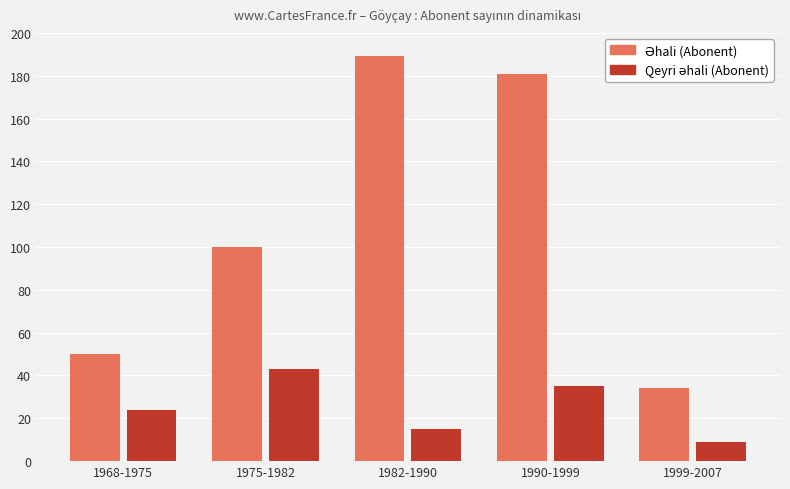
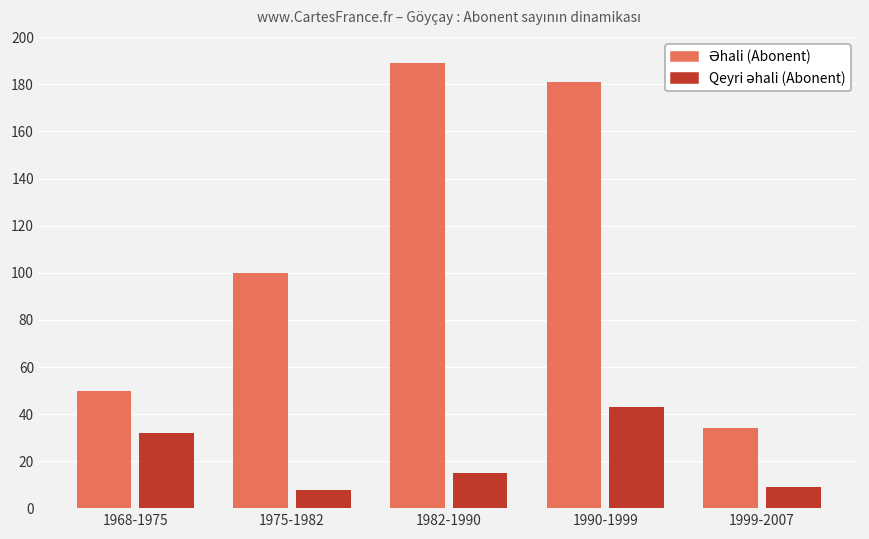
Qeyri əhali (Abonent), 1968-1975: 24 -> 32
Qeyri əhali (Abonent), 1975-1982: 43 -> 8
Qeyri əhali (Abonent), 1990-1999: 35 -> 43
